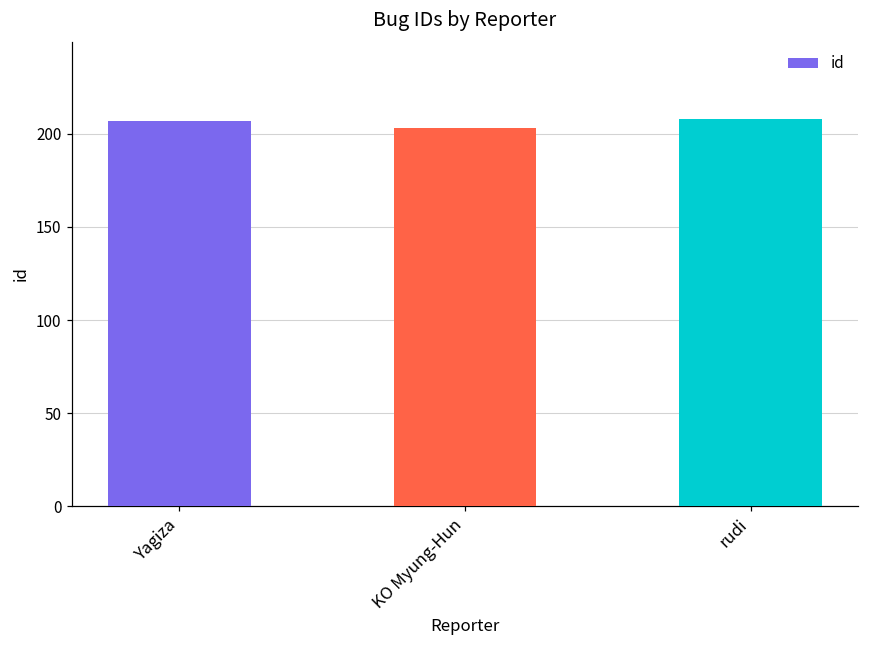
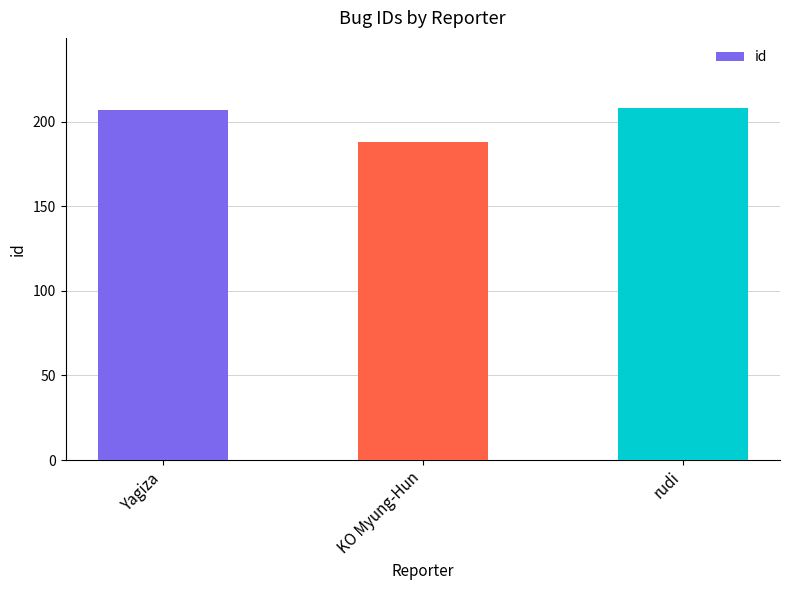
KO Myung-Hun: 203 -> 188
